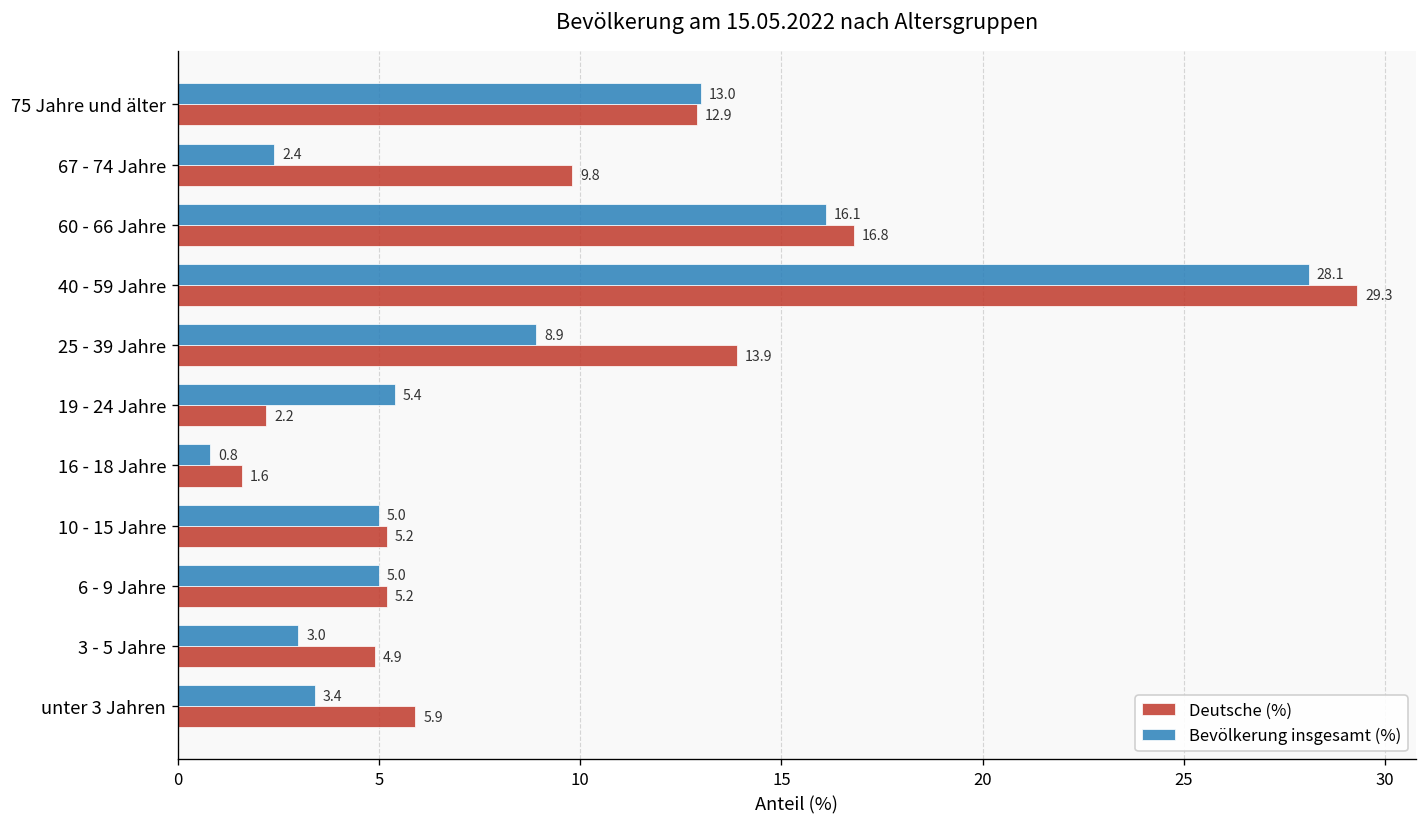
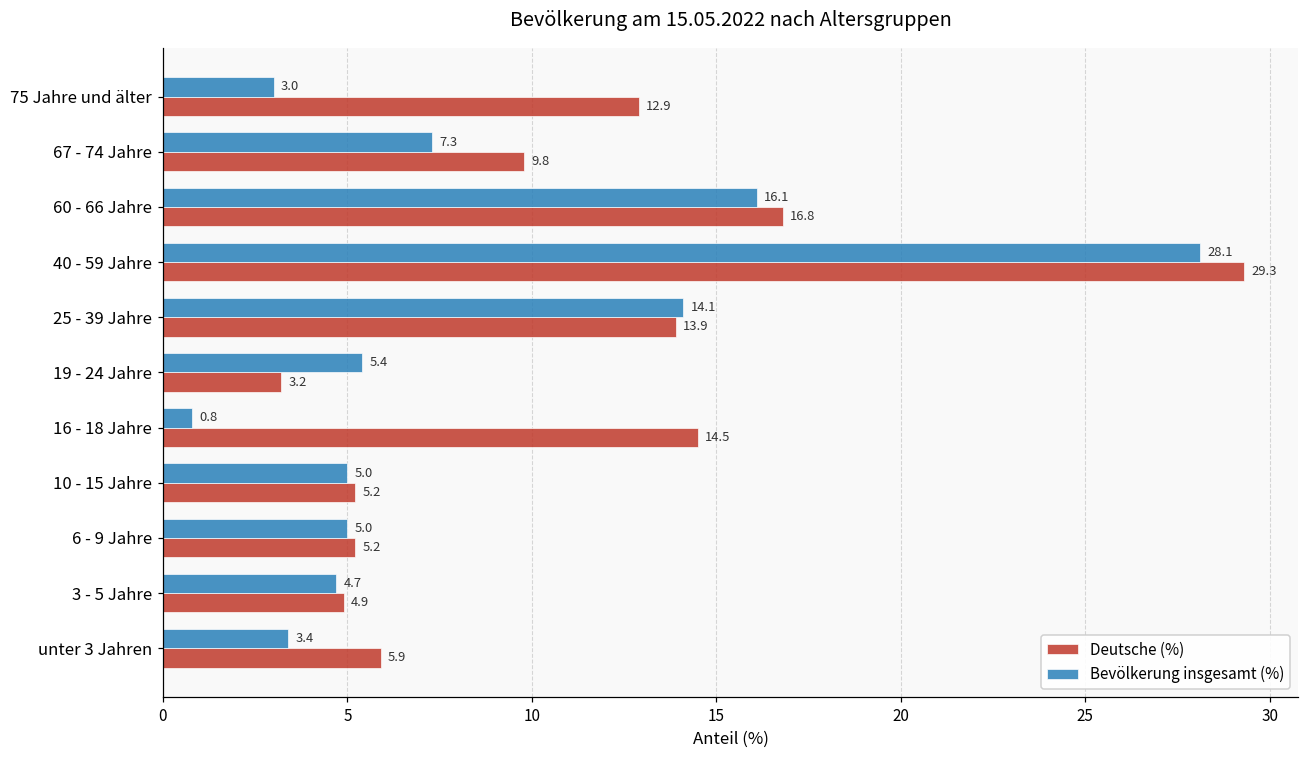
Bevölkerung insgesamt (%), 75 Jahre und älter: 13.0 -> 3.0
Bevölkerung insgesamt (%), 67 - 74 Jahre: 2.4 -> 7.3
Bevölkerung insgesamt (%), 25 - 39 Jahre: 8.9 -> 14.1
Deutsche (%), 19 - 24 Jahre: 2.2 -> 3.2
Deutsche (%), 16 - 18 Jahre: 1.6 -> 14.5
Bevölkerung insgesamt (%), 3 - 5 Jahre: 3.0 -> 4.7
